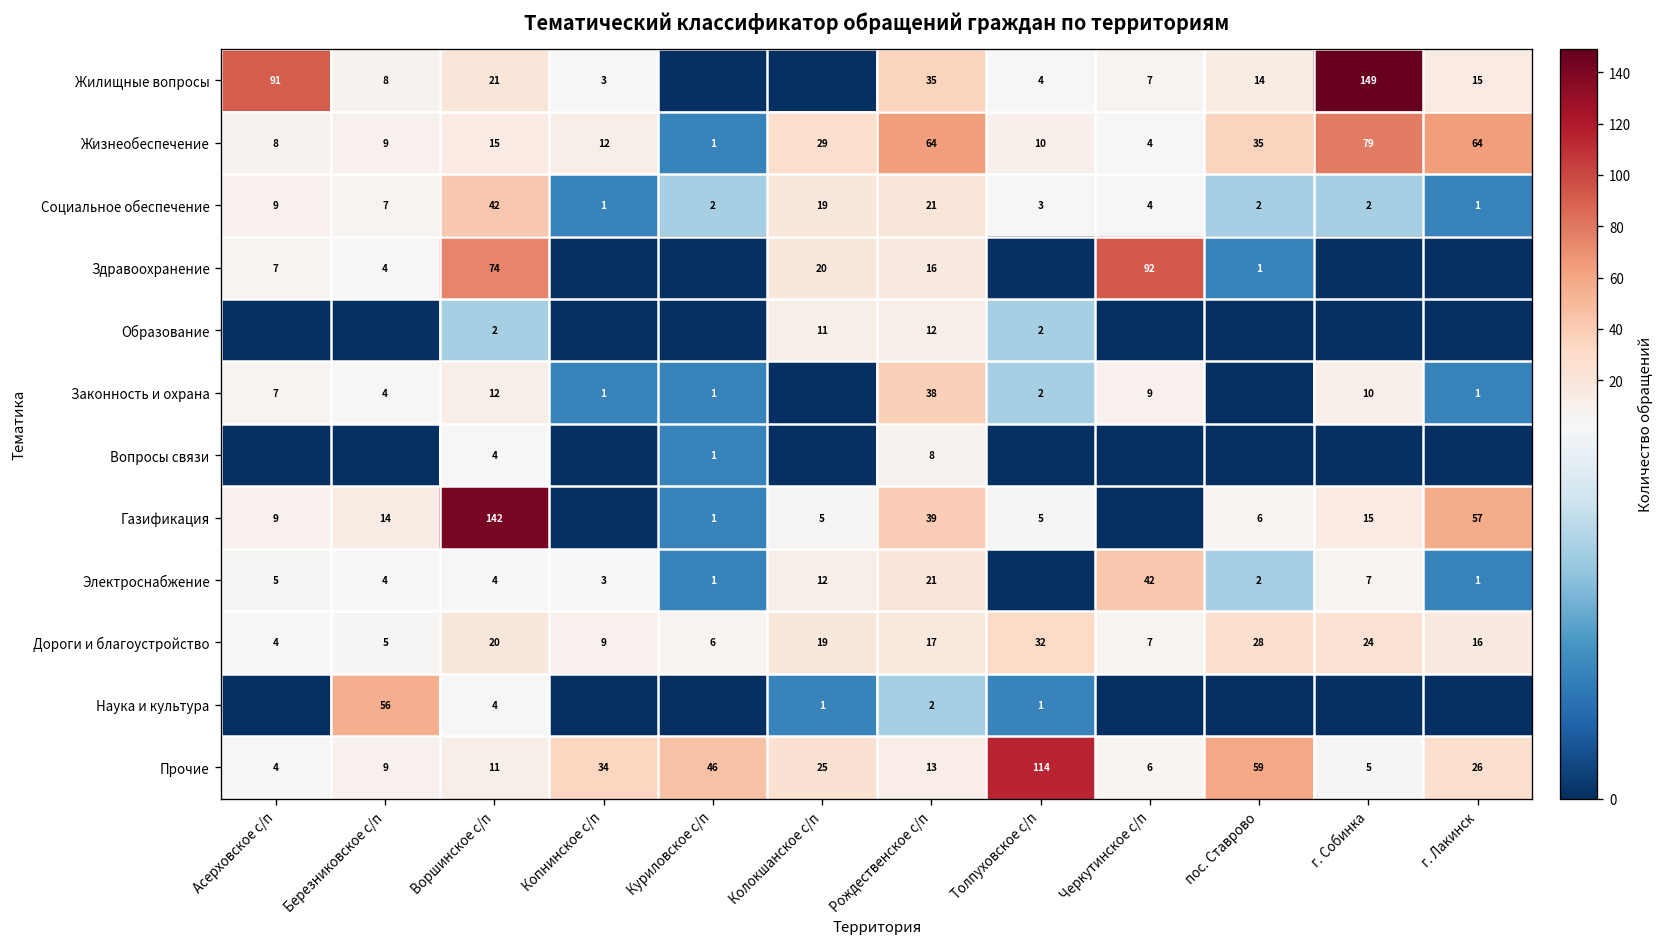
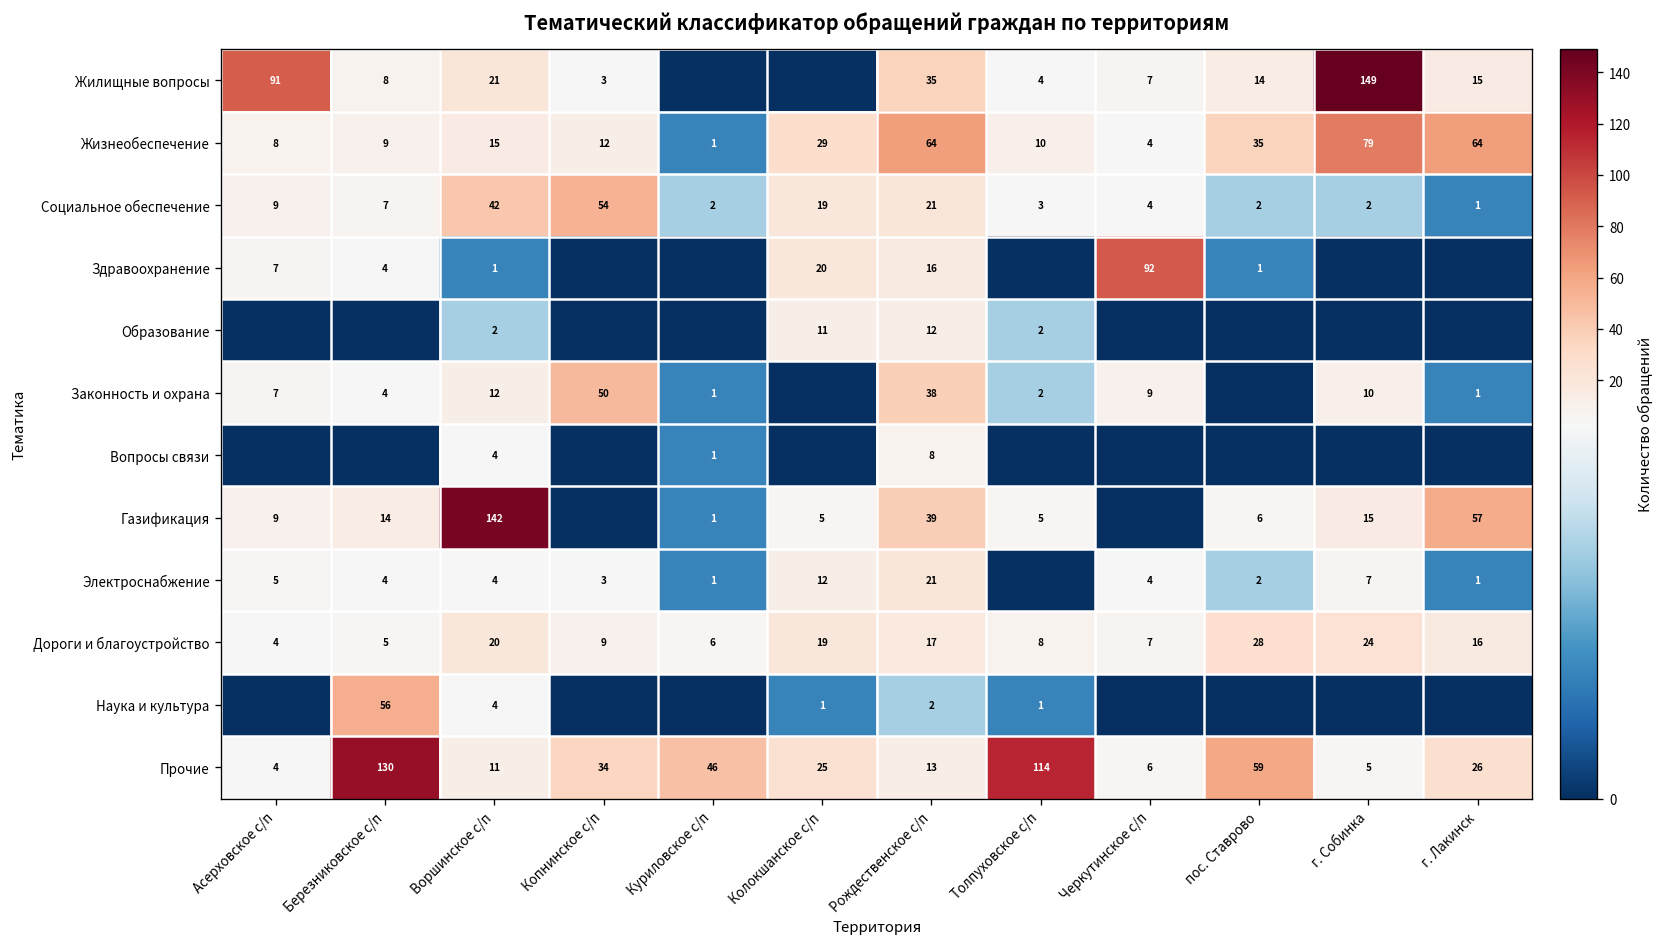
Социальное обеспечение, Копнинское с/п: 1 -> 54
Здравоохранение, Воршинское с/п: 74 -> 1
Законность и охрана, Копнинское с/п: 1 -> 50
Электроснабжение, Черкутинское с/п: 42 -> 4
Дороги и благоустройство, Толпуховское с/п: 32 -> 8
Прочие, Березниковское с/п: 9 -> 130
